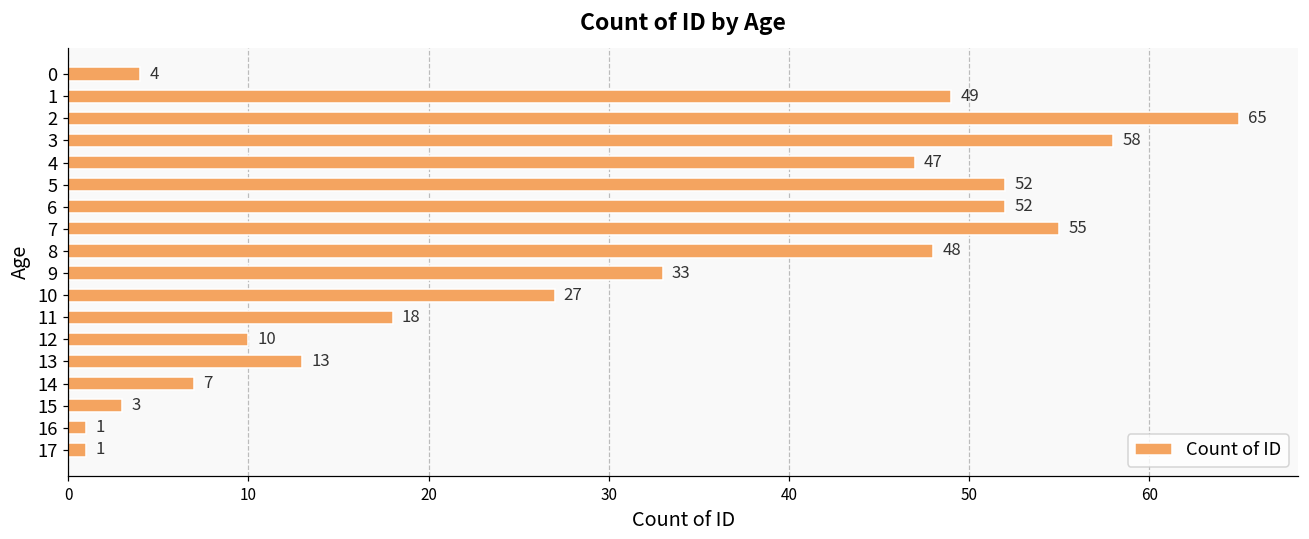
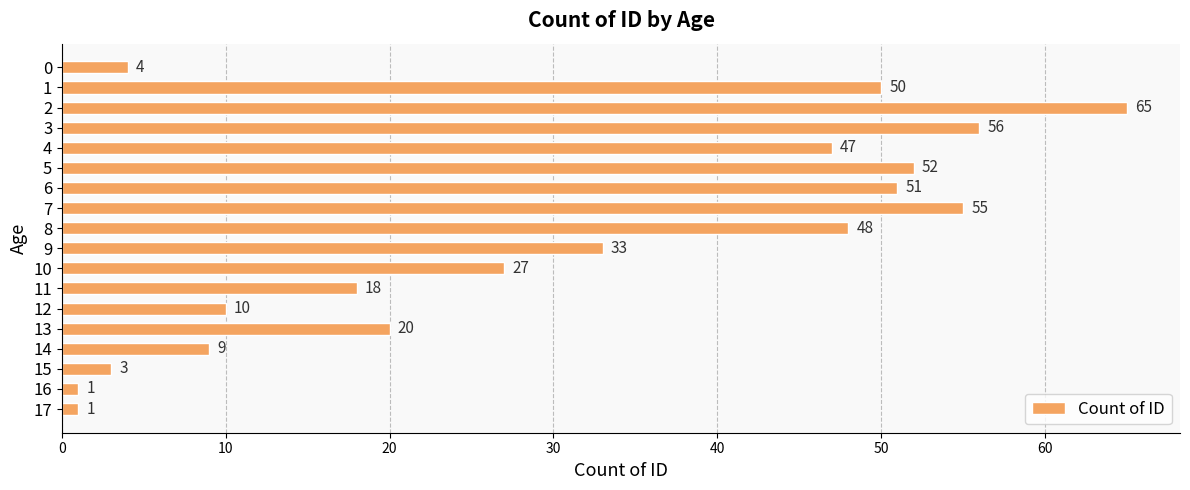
1: 49 -> 50
3: 58 -> 56
6: 52 -> 51
13: 13 -> 20
14: 7 -> 9
